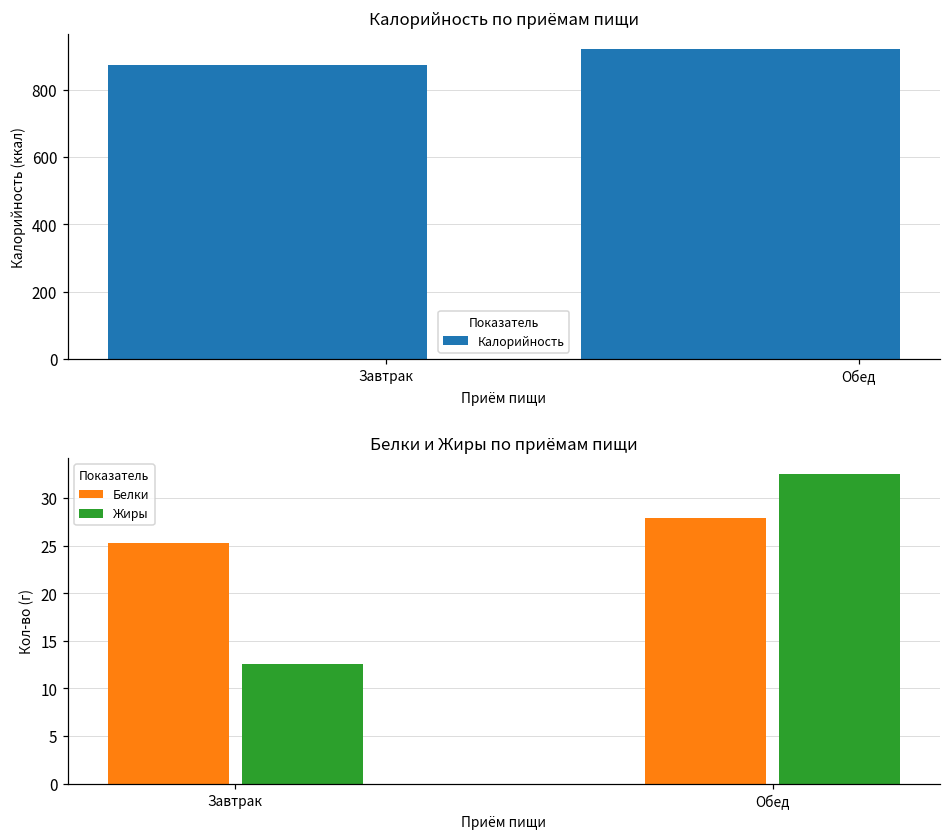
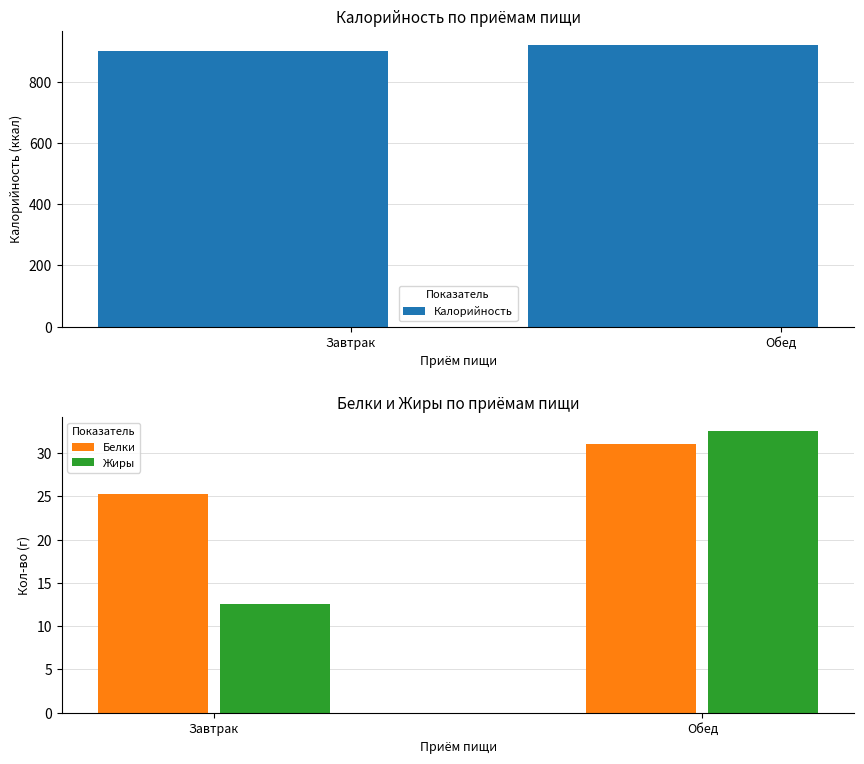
Калорийность по приёмам пищи, Завтрак: 870 -> 900
Белки и Жиры по приёмам пищи, Белки, Обед: 28 -> 31
